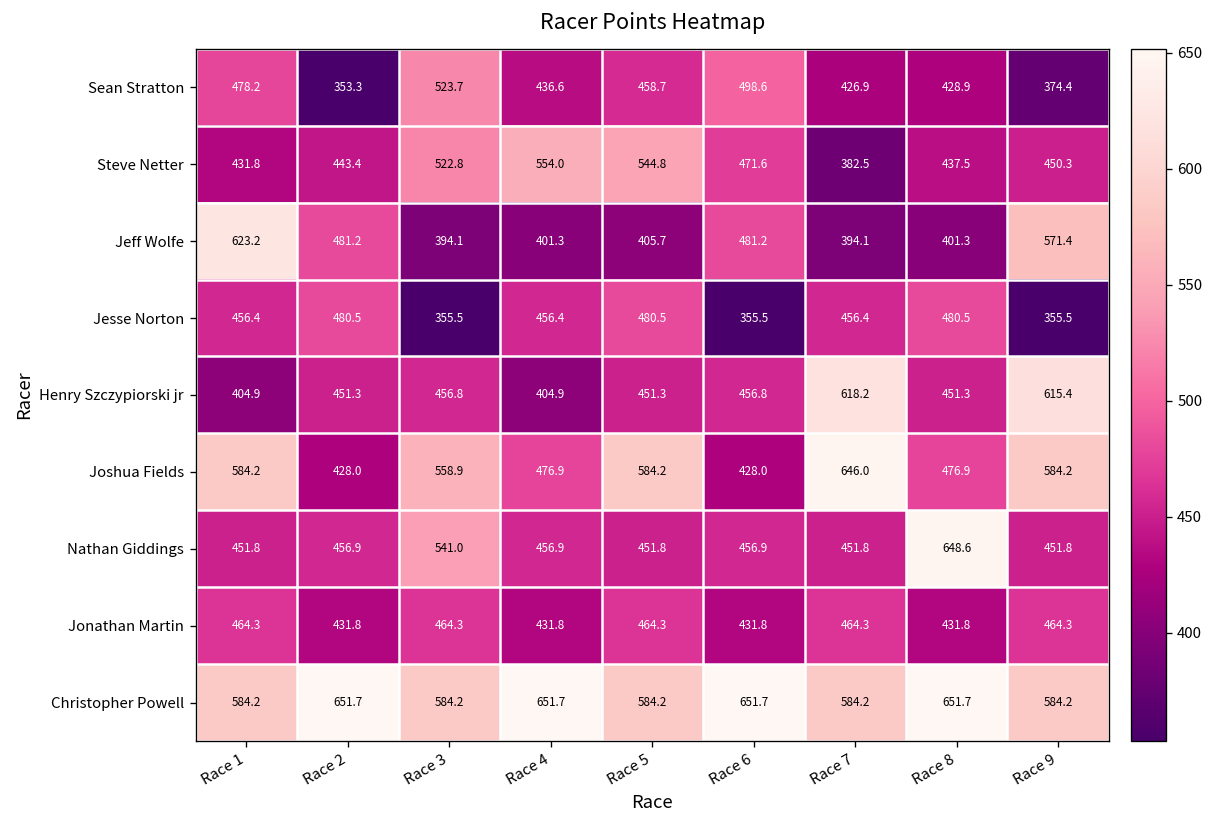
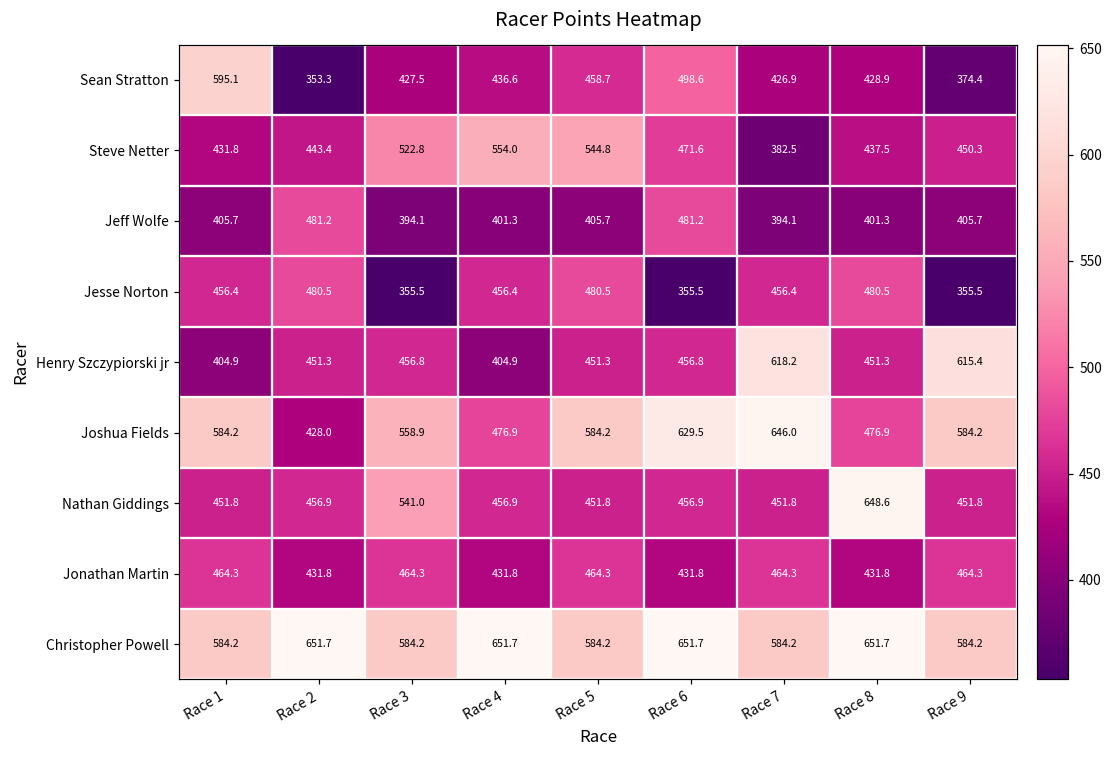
Sean Stratton, Race 1: 478.2 -> 595.1
Sean Stratton, Race 3: 523.7 -> 427.5
Jeff Wolfe, Race 1: 623.2 -> 405.7
Jeff Wolfe, Race 9: 571.4 -> 405.7
Joshua Fields, Race 6: 428.0 -> 629.5
